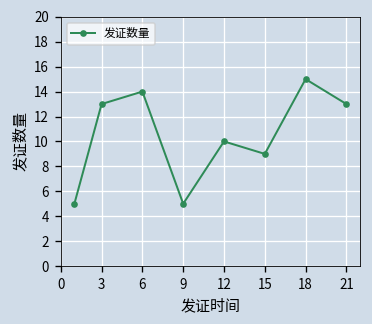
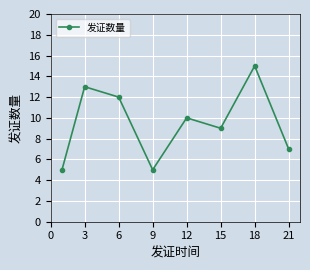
6: 14 -> 12
21: 13 -> 7
